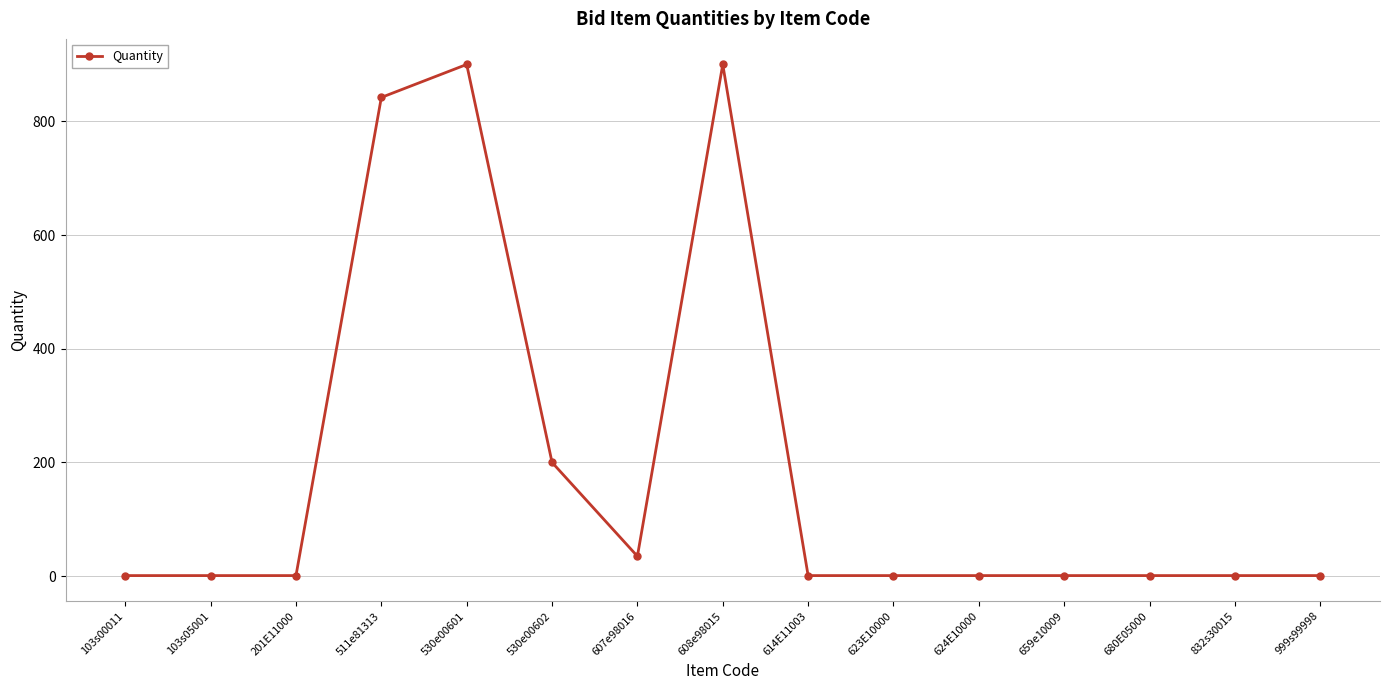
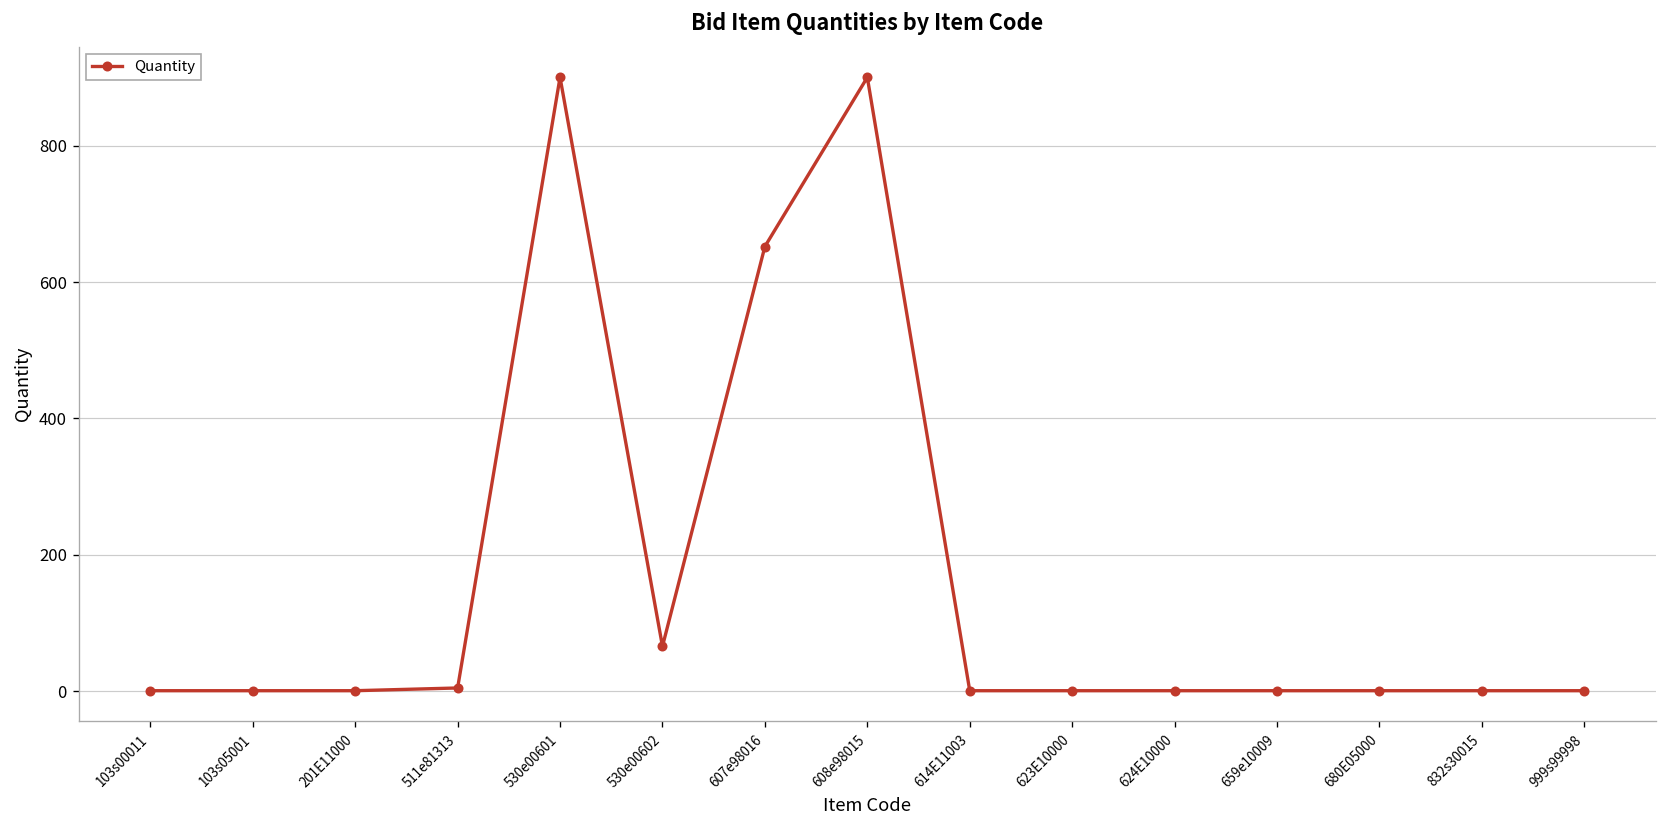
511e81313: 840 -> 10
530e00602: 200 -> 70
607e98016: 40 -> 650
